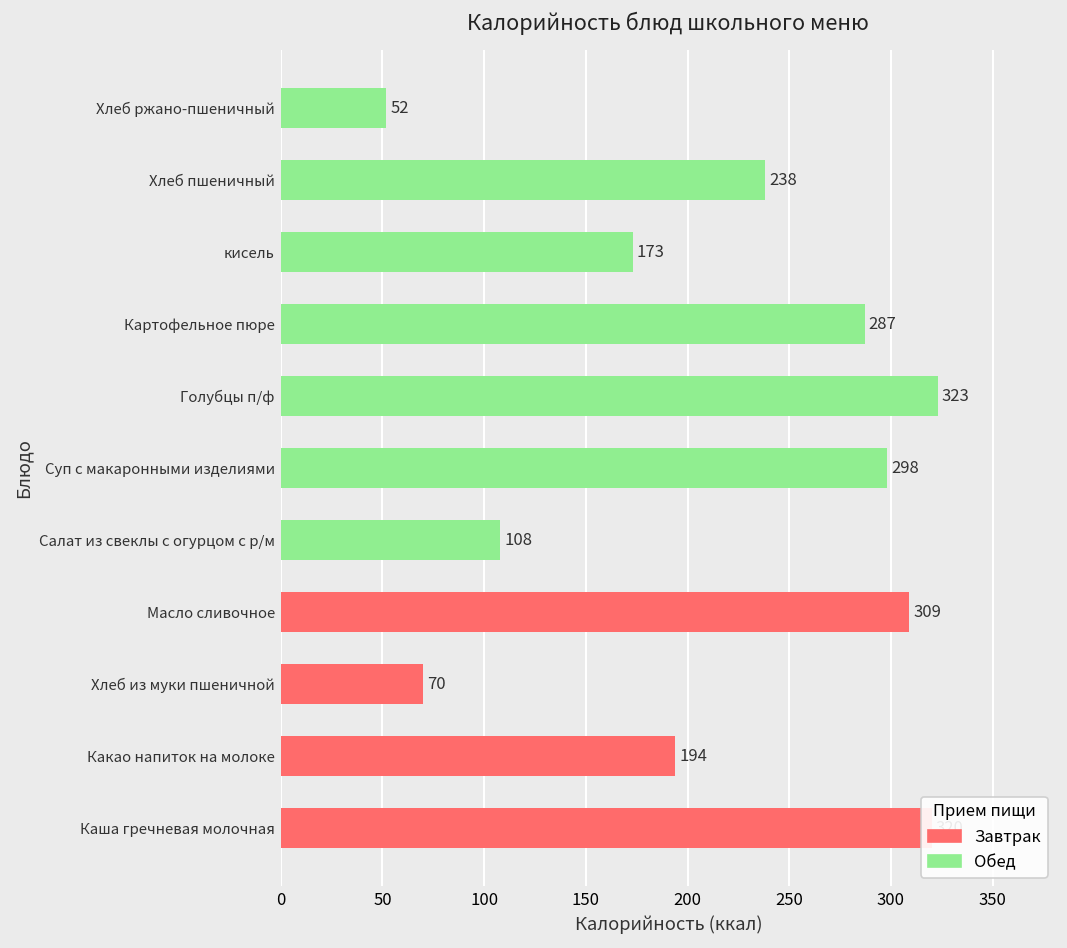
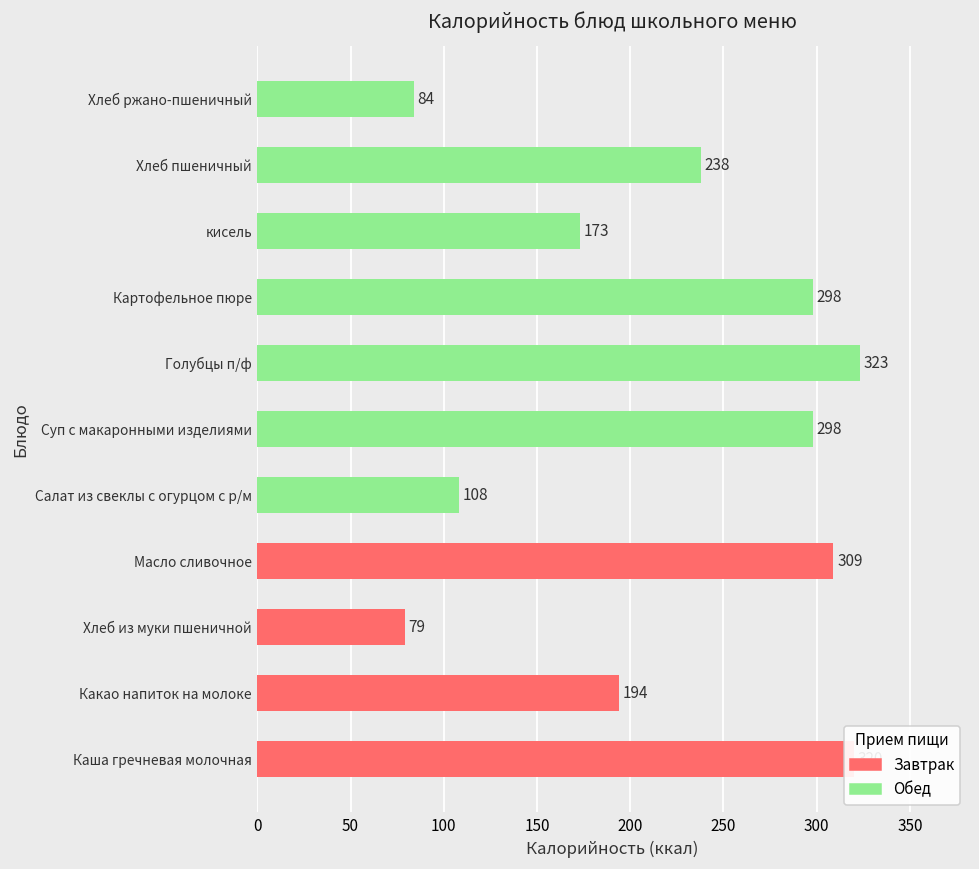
Хлеб ржано-пшеничный: 52 -> 84
Картофельное пюре: 287 -> 298
Хлеб из муки пшеничной: 70 -> 79
